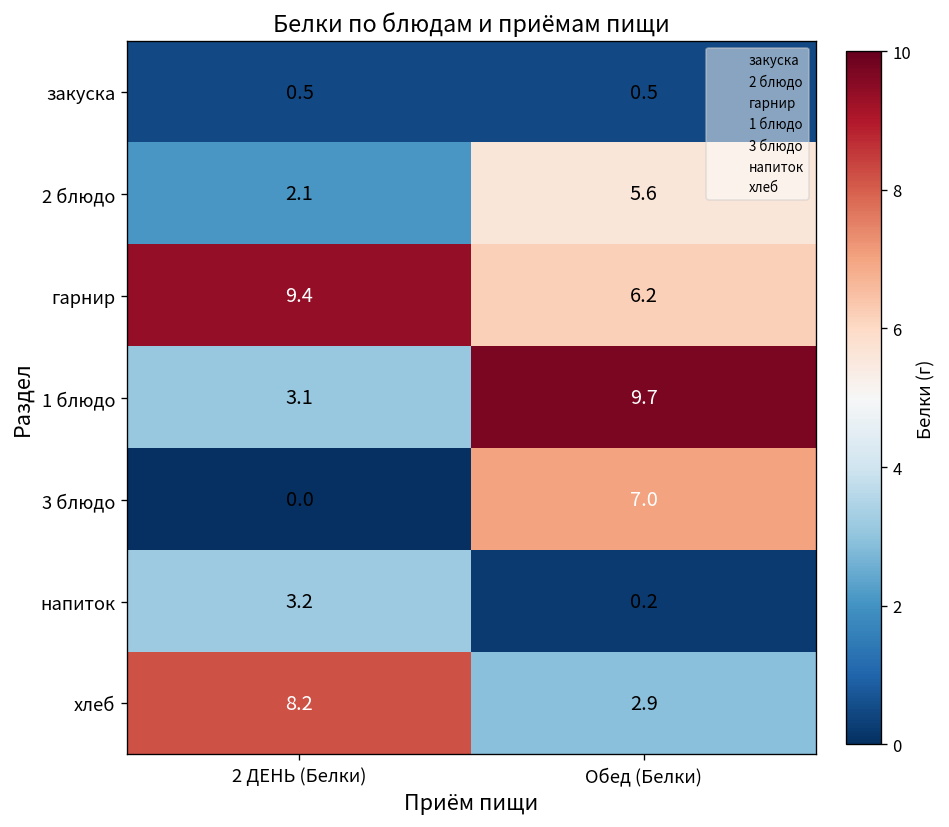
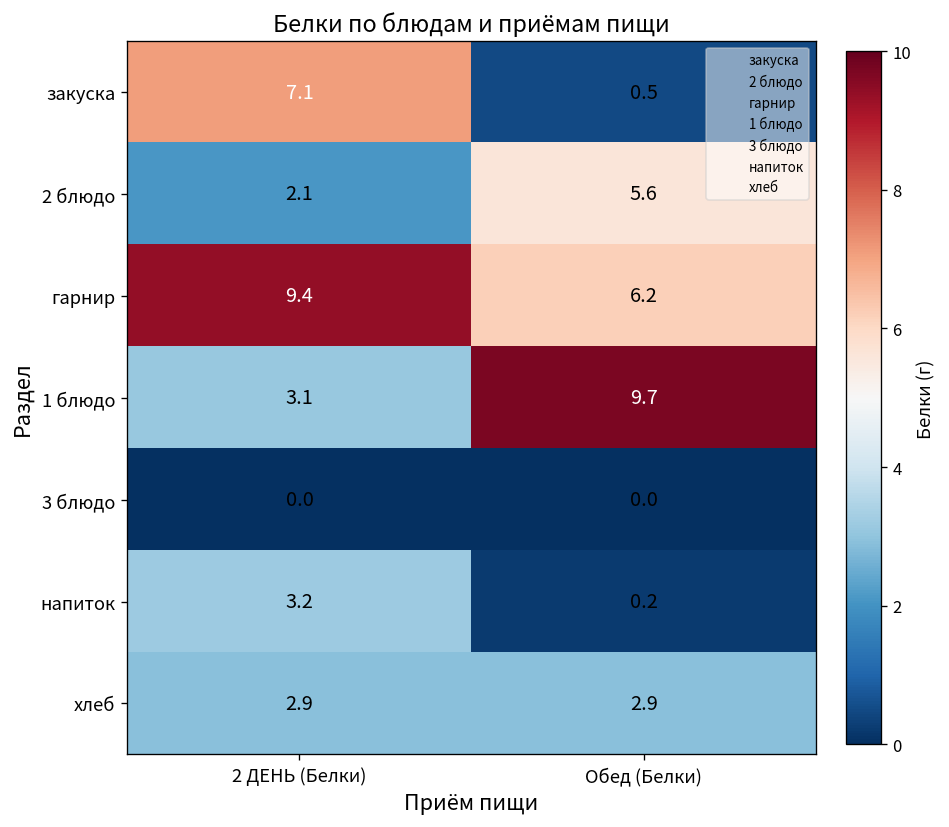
закуска, 2 ДЕНЬ (Белки): 0.5 -> 7.1
3 блюдо, Обед (Белки): 7.0 -> 0.0
хлеб, 2 ДЕНЬ (Белки): 8.2 -> 2.9
